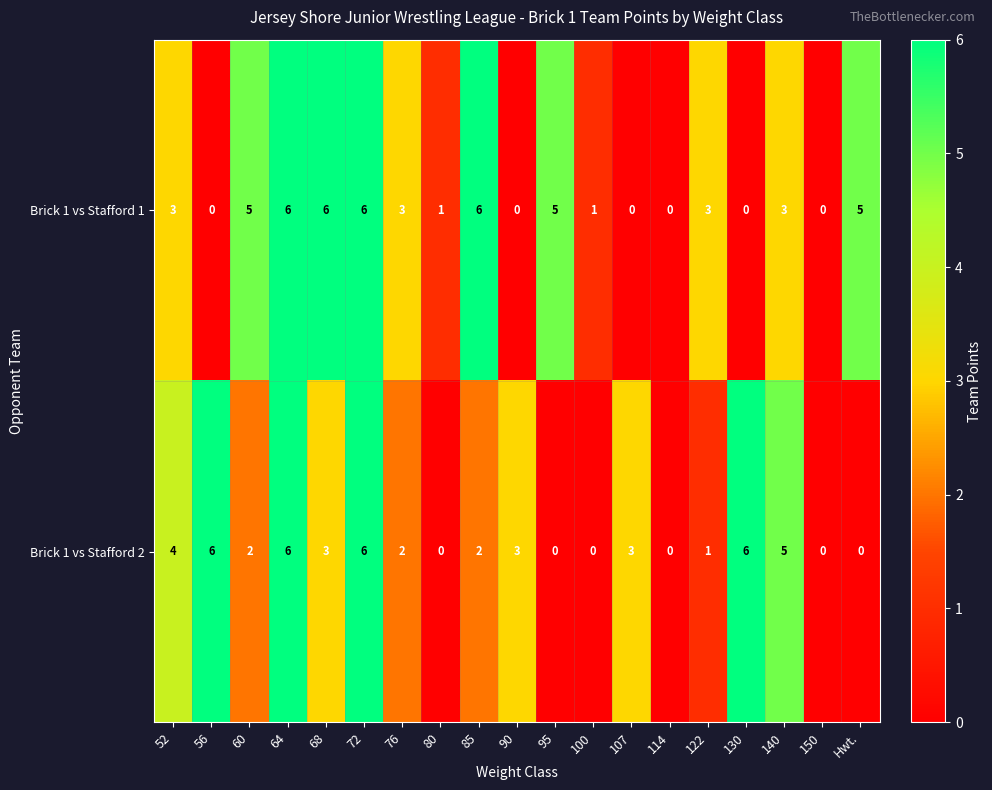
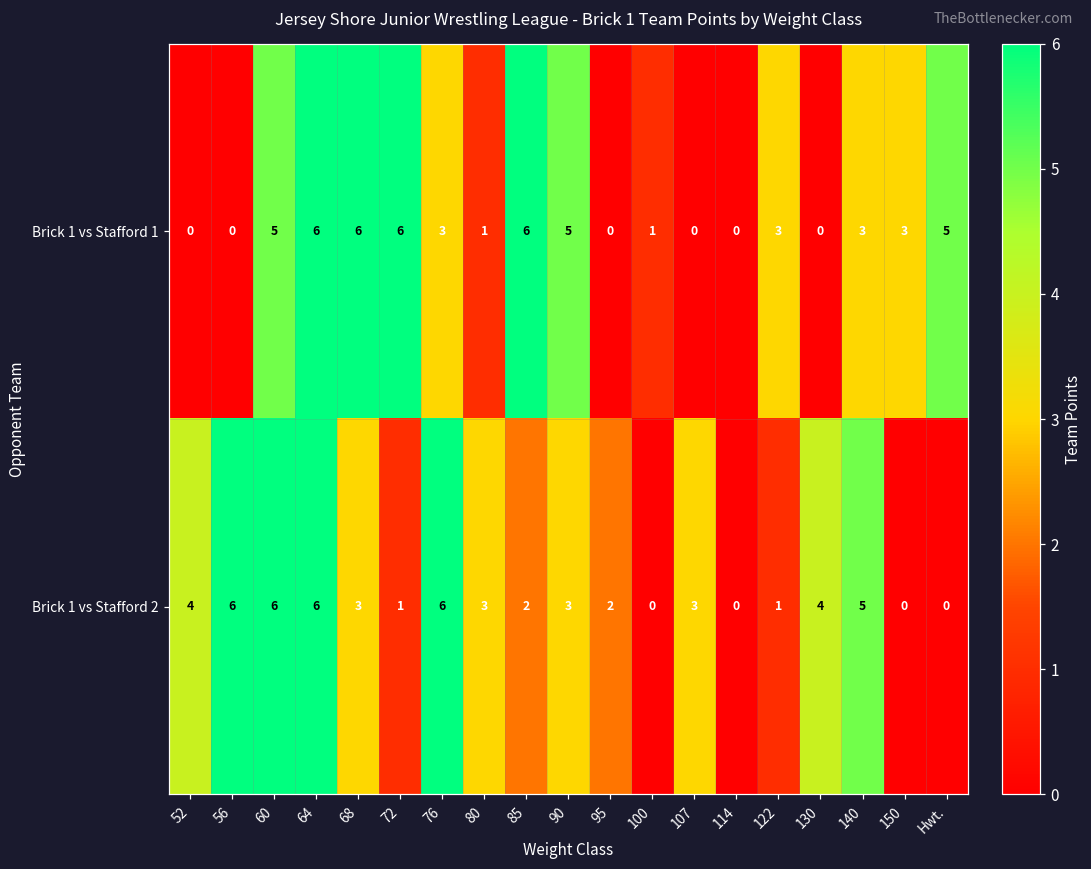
Brick 1 vs Stafford 1, 52: 3 -> 0
Brick 1 vs Stafford 1, 90: 0 -> 5
Brick 1 vs Stafford 1, 95: 5 -> 0
Brick 1 vs Stafford 1, 150: 0 -> 3
Brick 1 vs Stafford 2, 60: 2 -> 6
Brick 1 vs Stafford 2, 72: 6 -> 1
Brick 1 vs Stafford 2, 76: 2 -> 6
Brick 1 vs Stafford 2, 80: 0 -> 3
Brick 1 vs Stafford 2, 95: 0 -> 2
Brick 1 vs Stafford 2, 130: 6 -> 4
